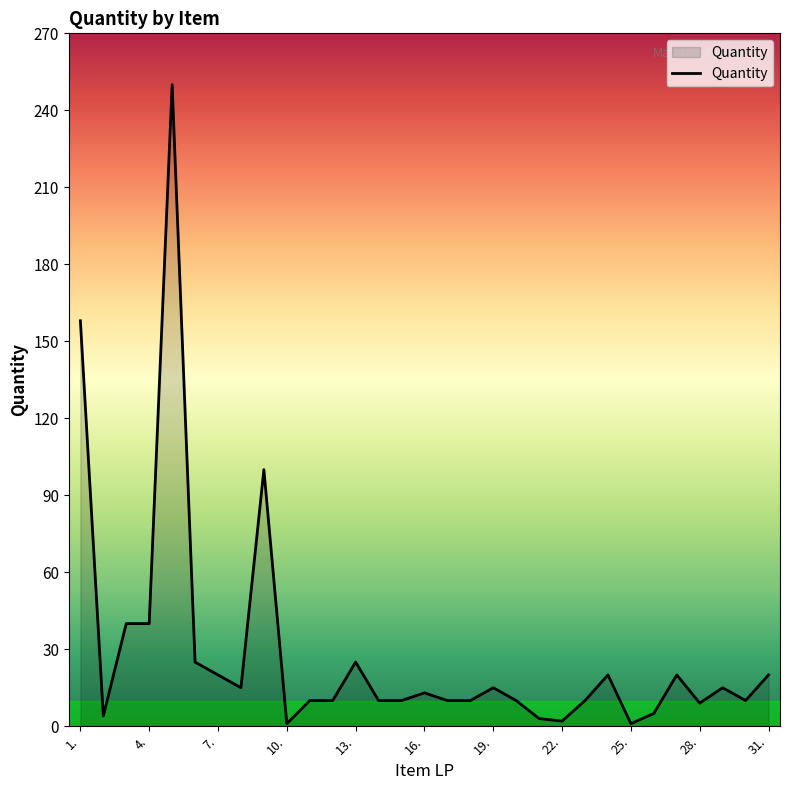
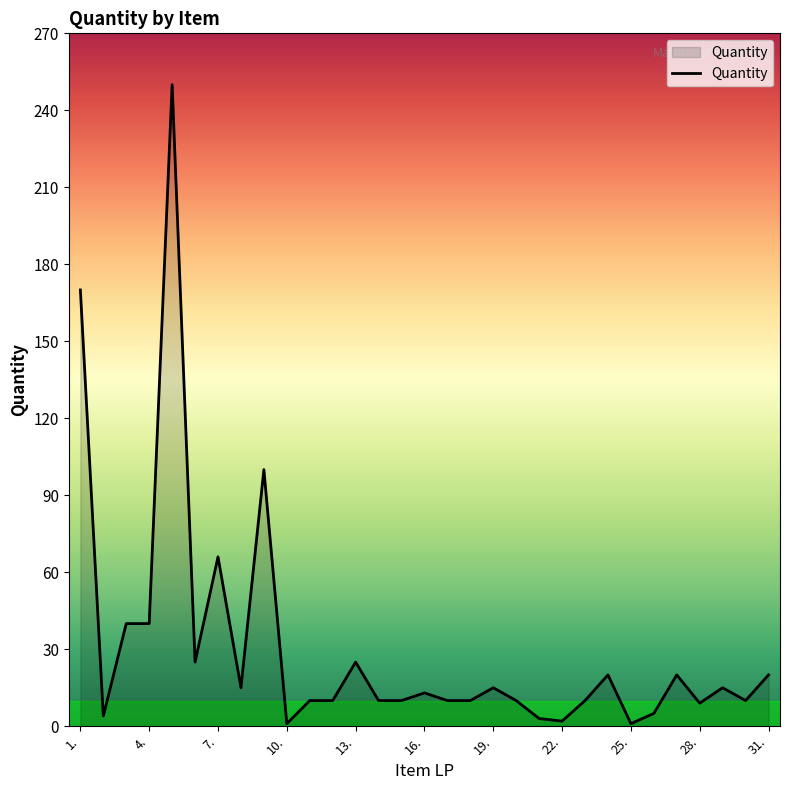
1.: 158 -> 170
7.: 20 -> 66
